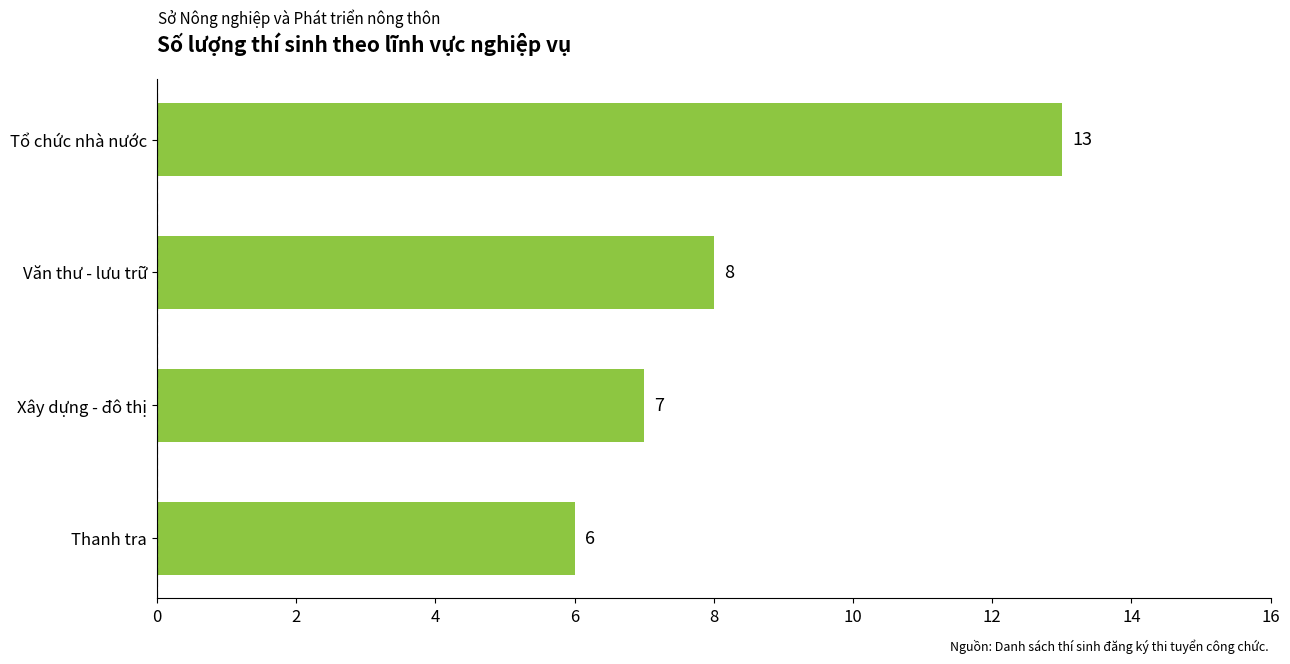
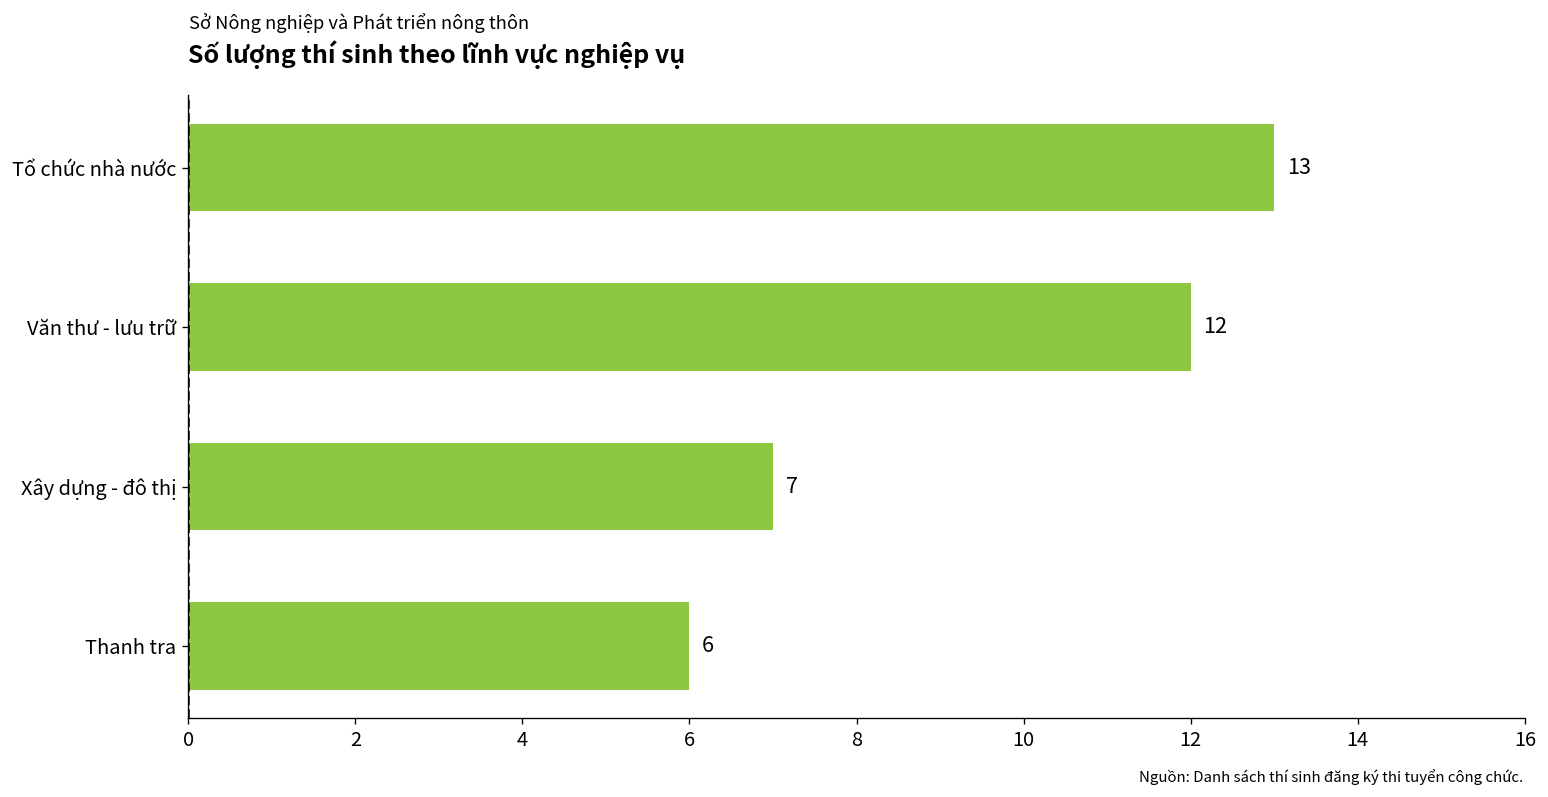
Văn thư - lưu trữ: 8 -> 12
